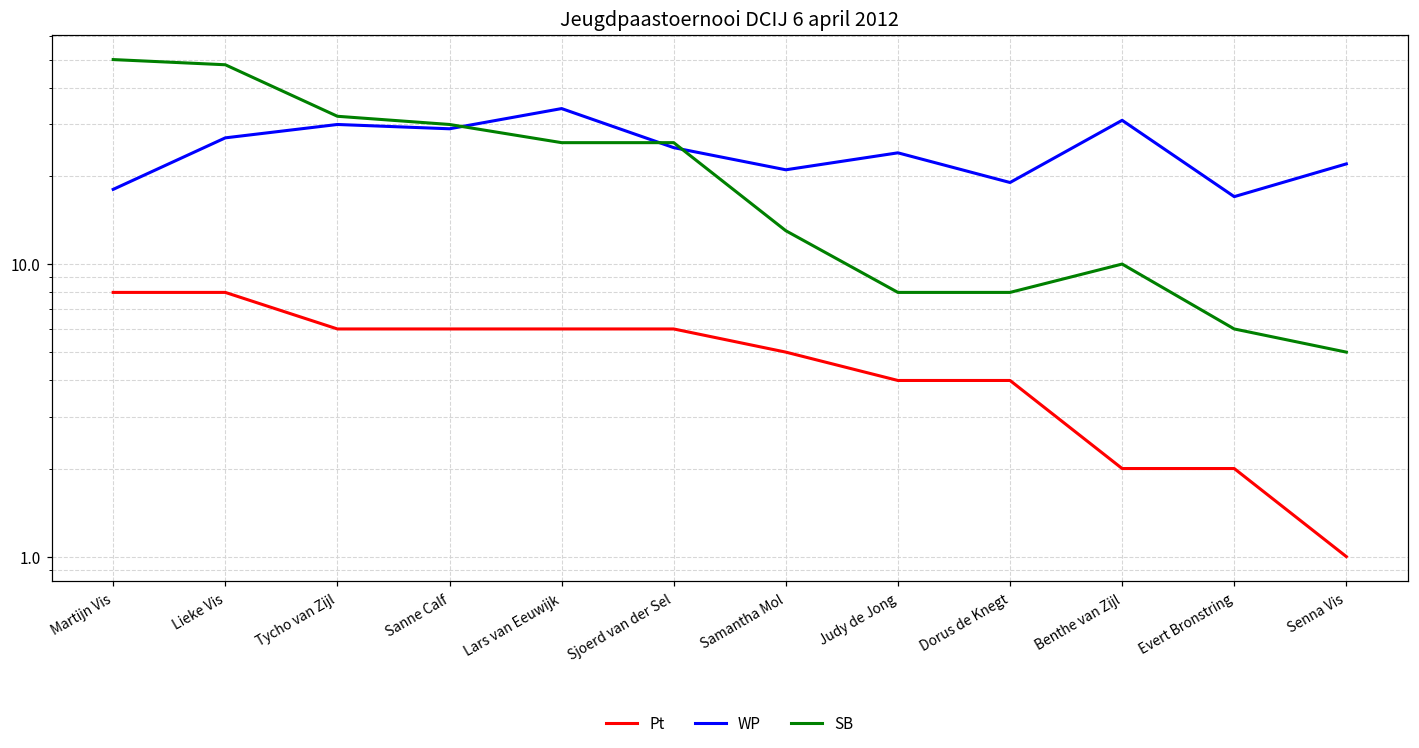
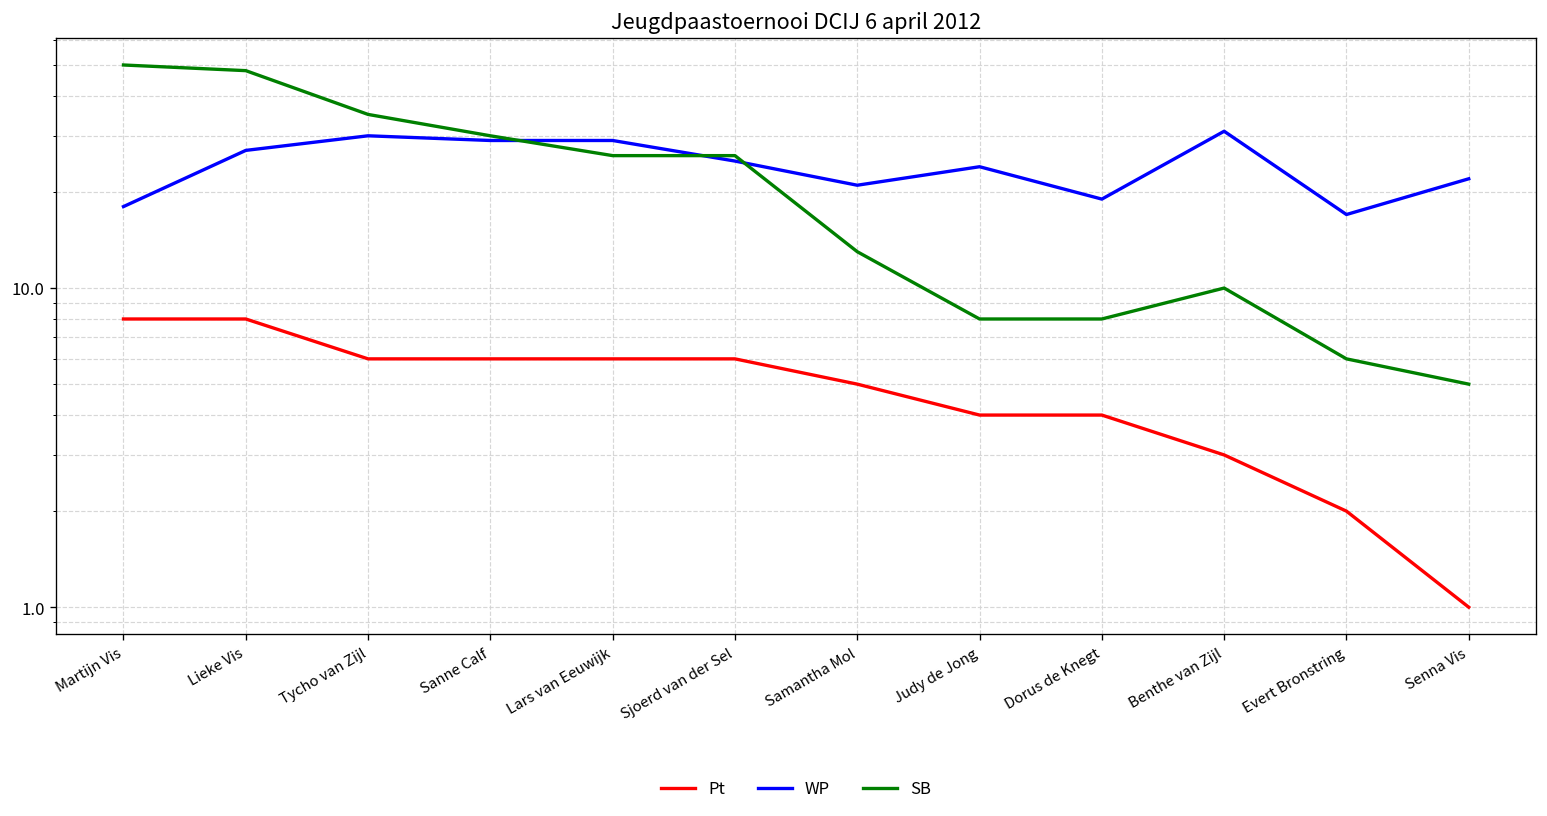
SB, Tycho van Zijl: 32 -> 35
WP, Lars van Eeuwijk: 34 -> 29
Pt, Benthe van Zijl: 2 -> 3
